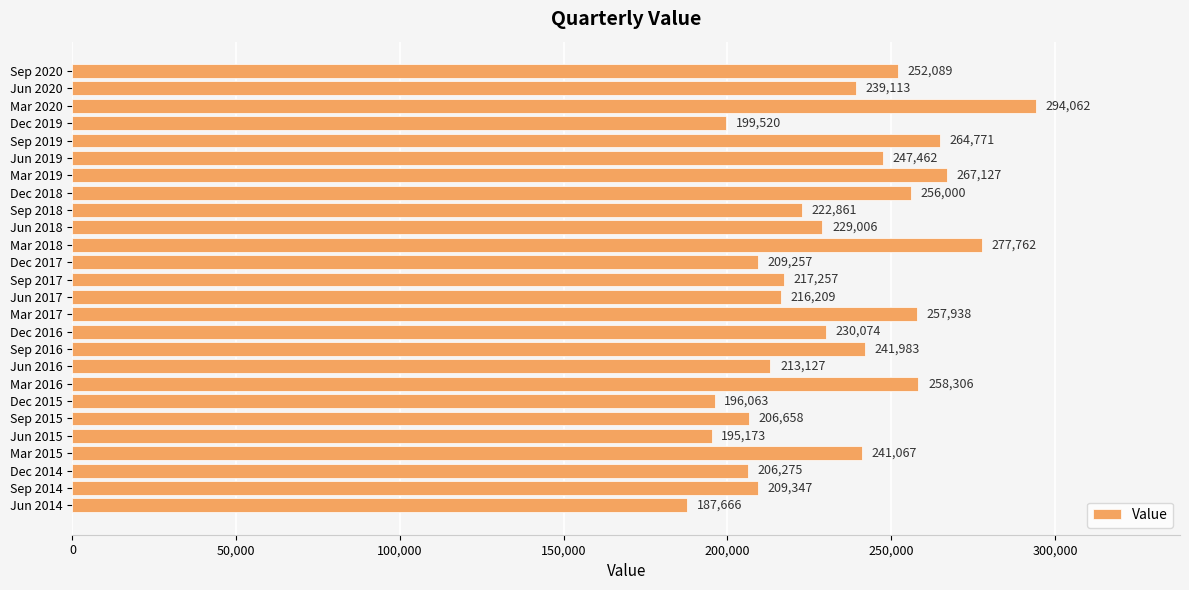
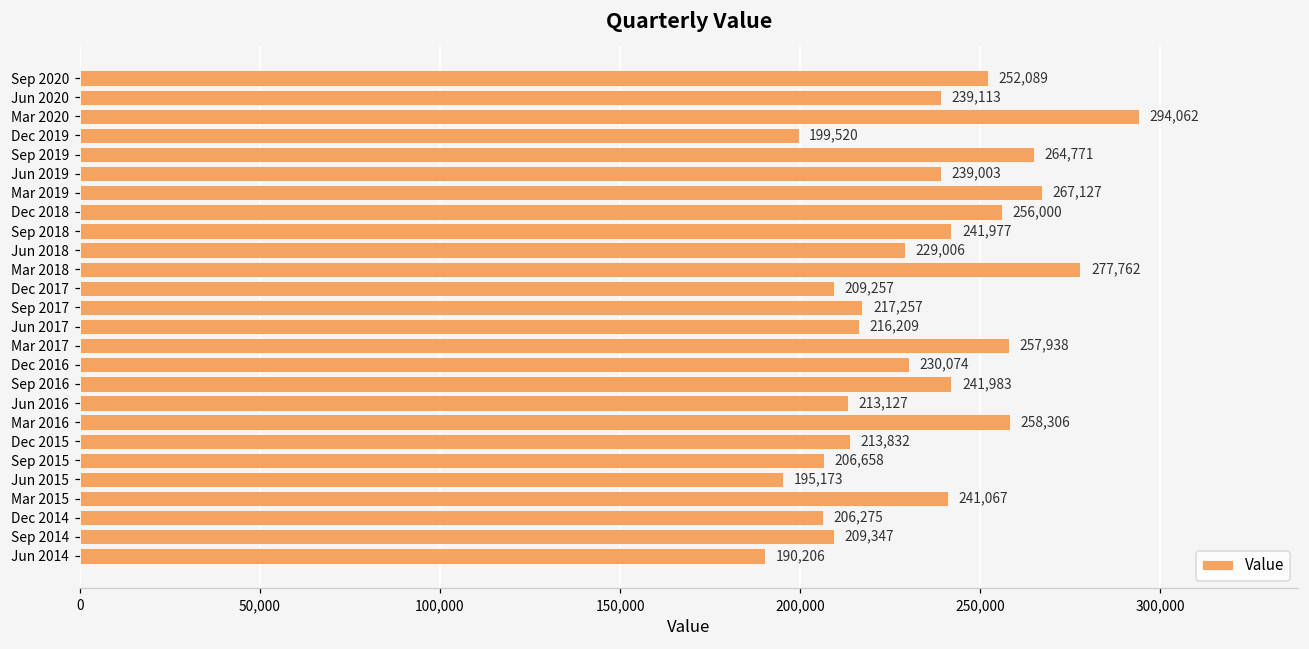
Jun 2019: 247,462 -> 239,003
Sep 2018: 222,861 -> 241,977
Dec 2015: 196,063 -> 213,832
Jun 2014: 187,666 -> 190,206
